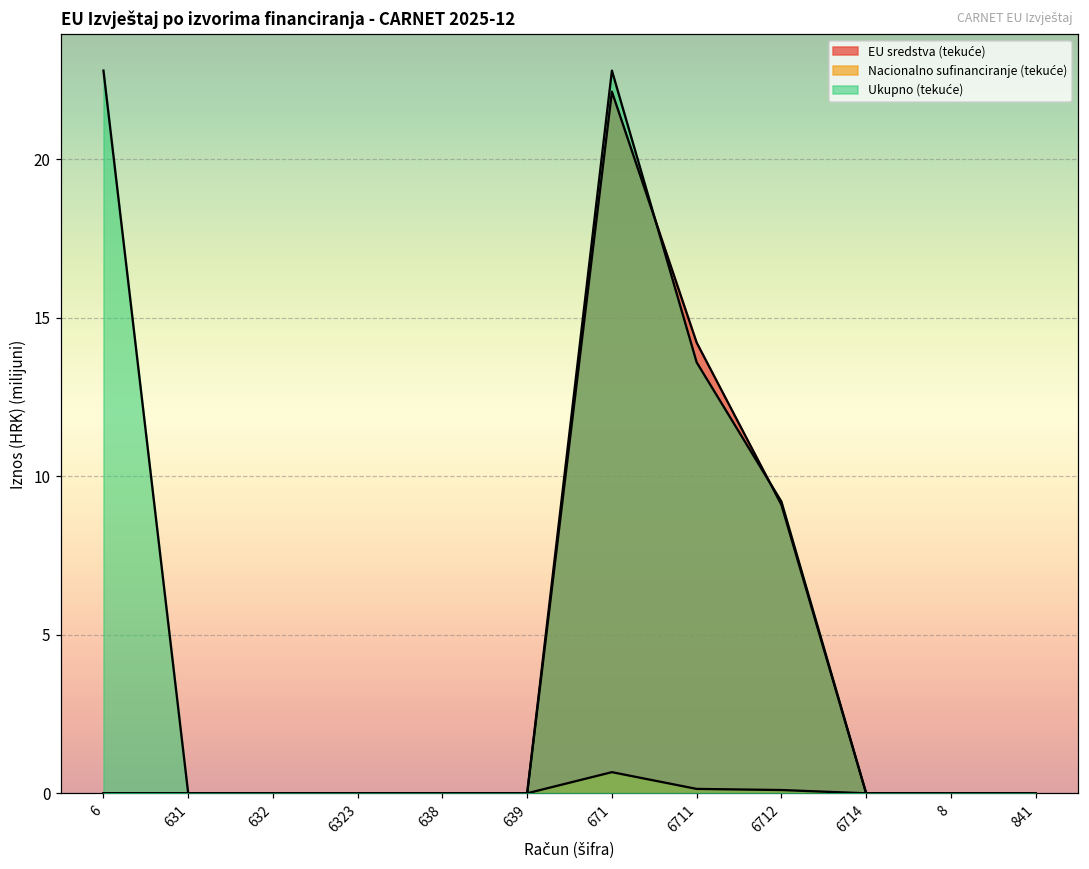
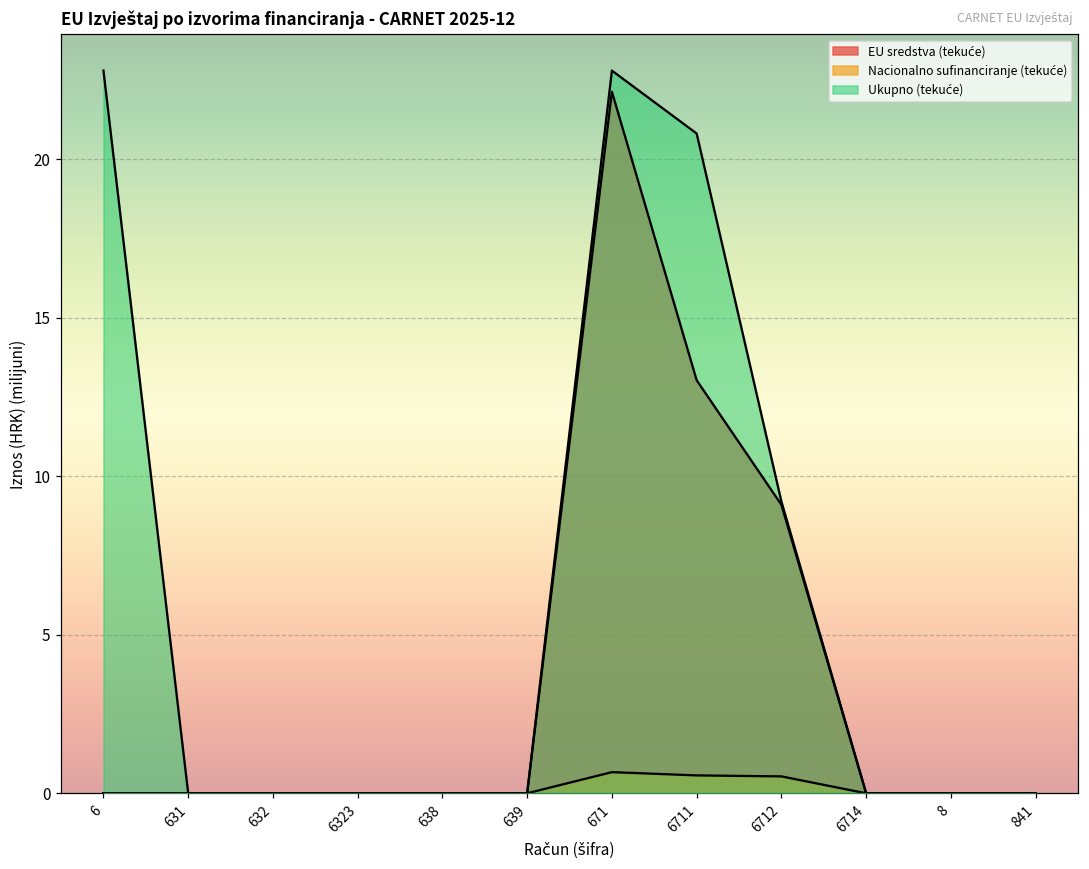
EU sredstva (tekuće), 6711: 14.2 -> 13.0
Nacionalno sufinanciranje (tekuće), 6711: 0.1 -> 0.6
Ukupno (tekuće), 6711: 13.6 -> 20.8
Nacionalno sufinanciranje (tekuće), 6712: 0.1 -> 0.5
